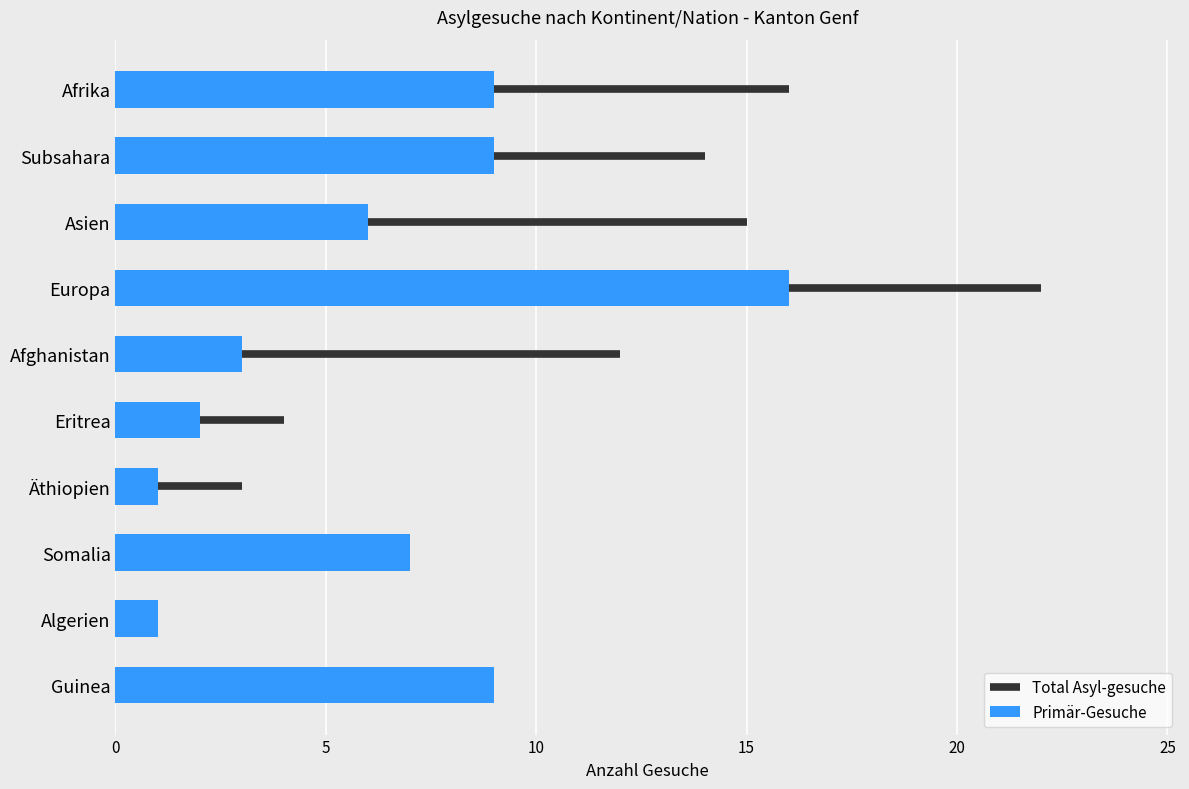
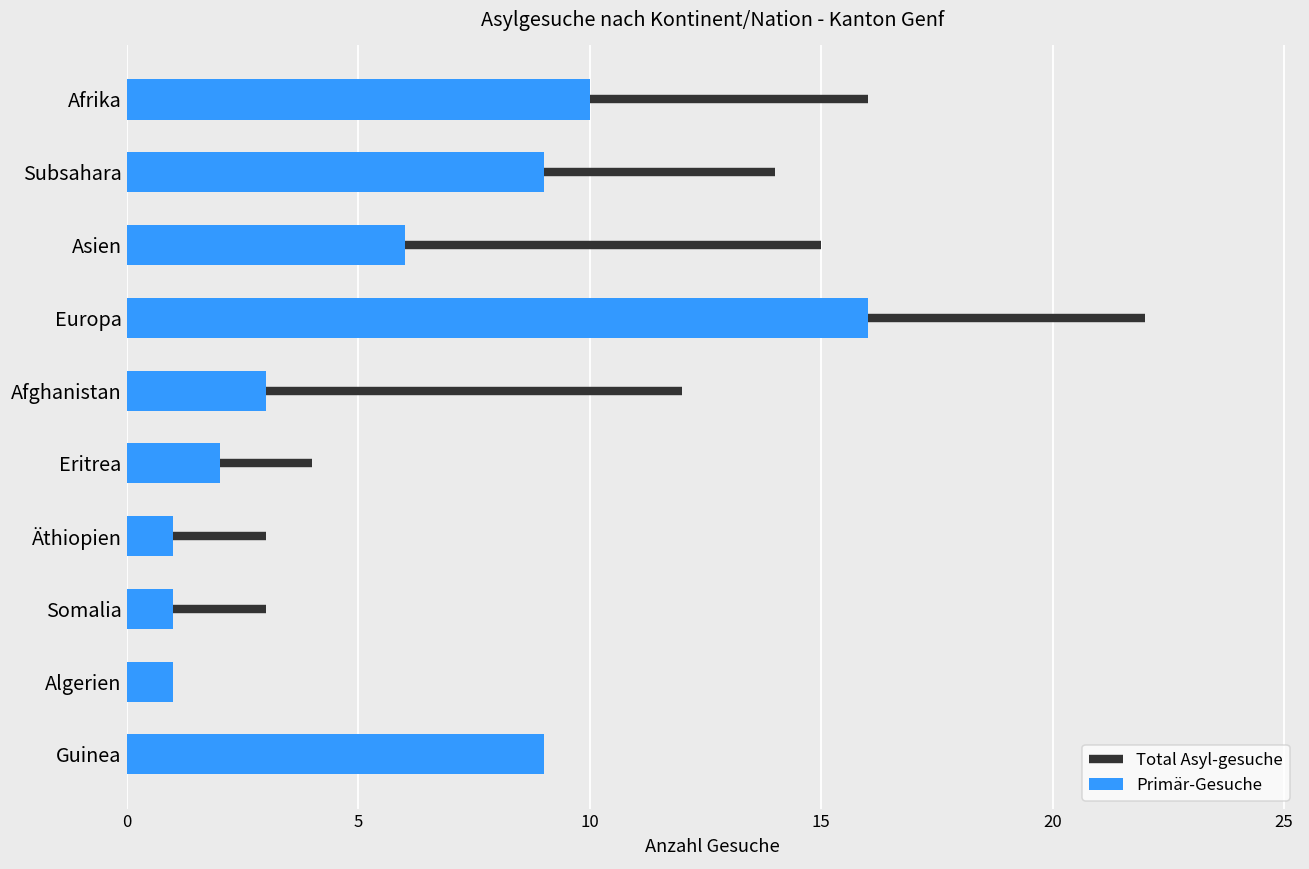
Primär-Gesuche, Afrika: 9 -> 10
Primär-Gesuche, Somalia: 7 -> 1
